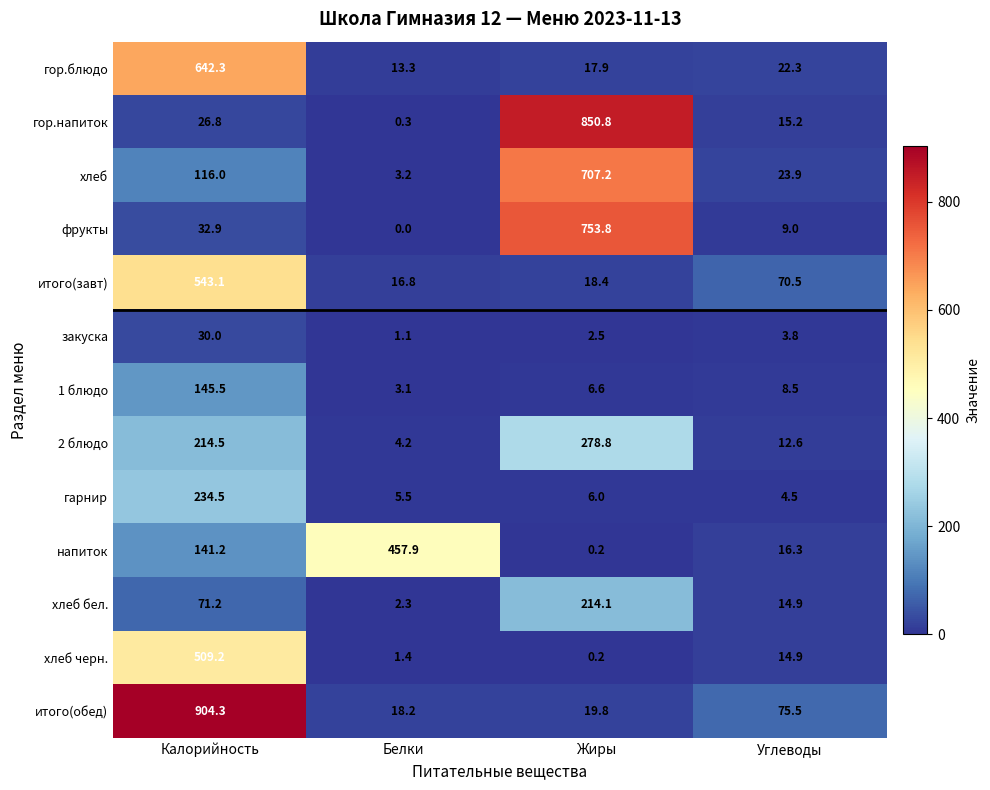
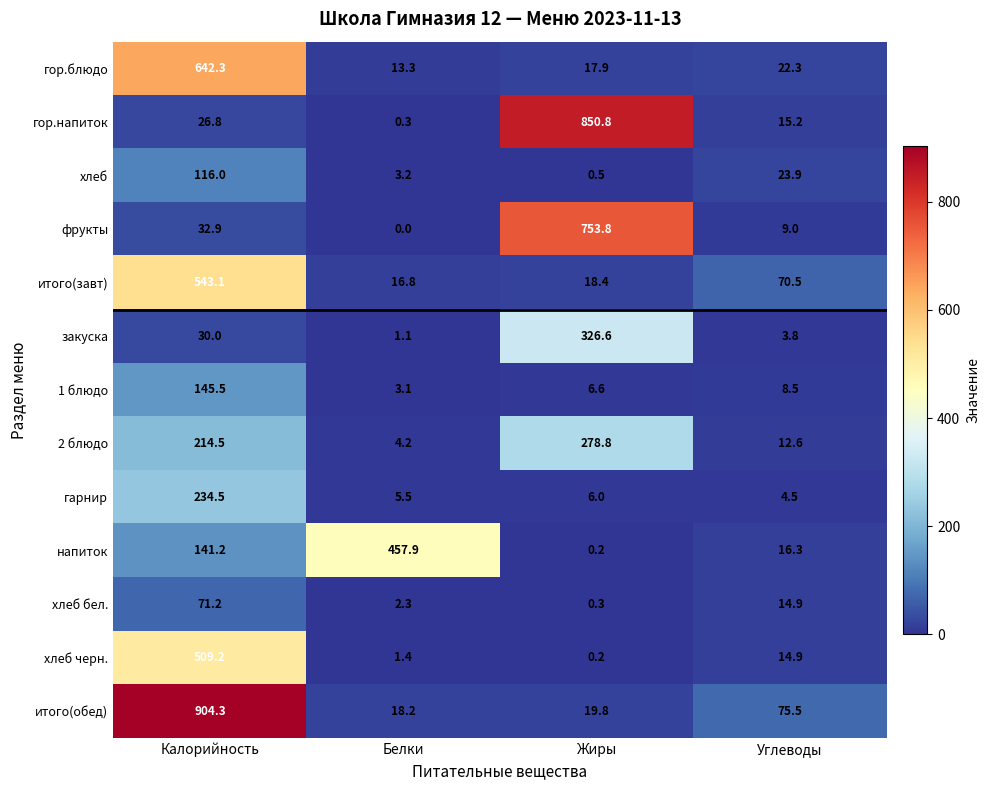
хлеб, Жиры: 707.2 -> 0.5
закуска, Жиры: 2.5 -> 326.6
хлеб бел., Жиры: 214.1 -> 0.3
